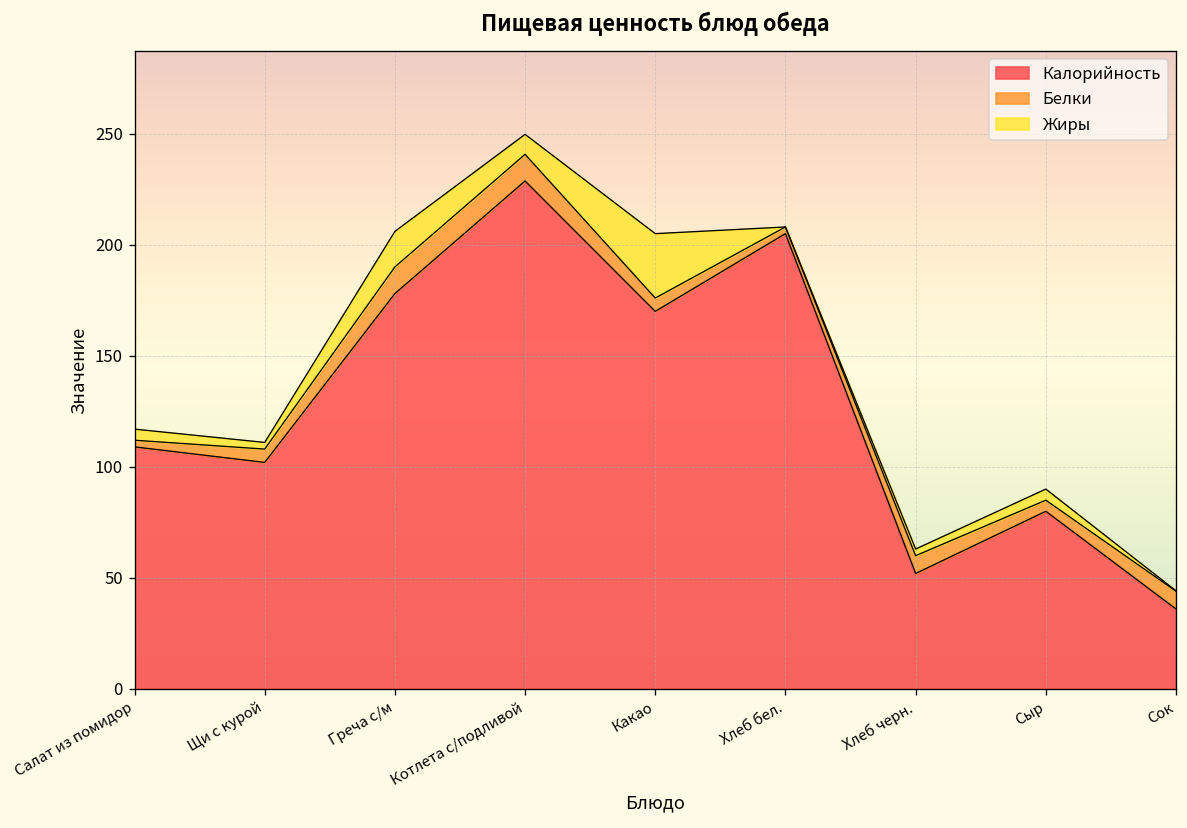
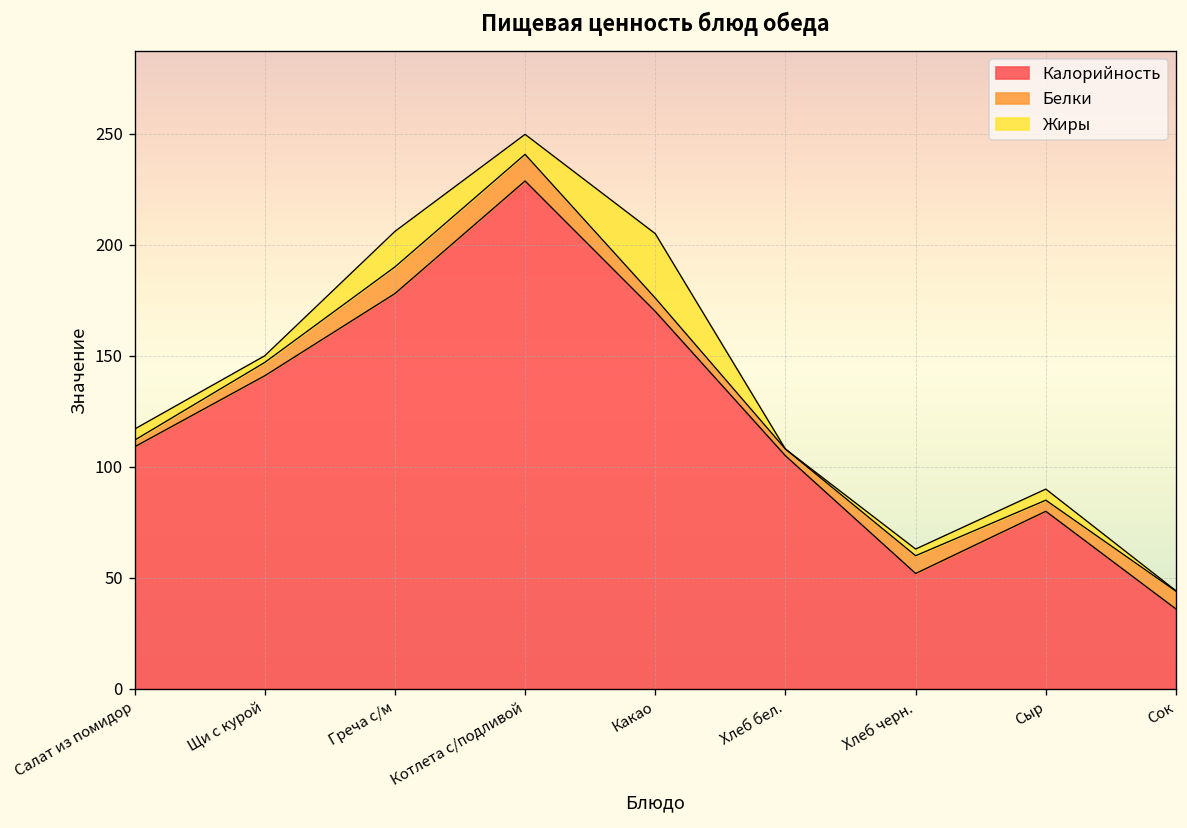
Калорийность, Щи с курой: 102 -> 141
Калорийность, Хлеб бел.: 205 -> 105
